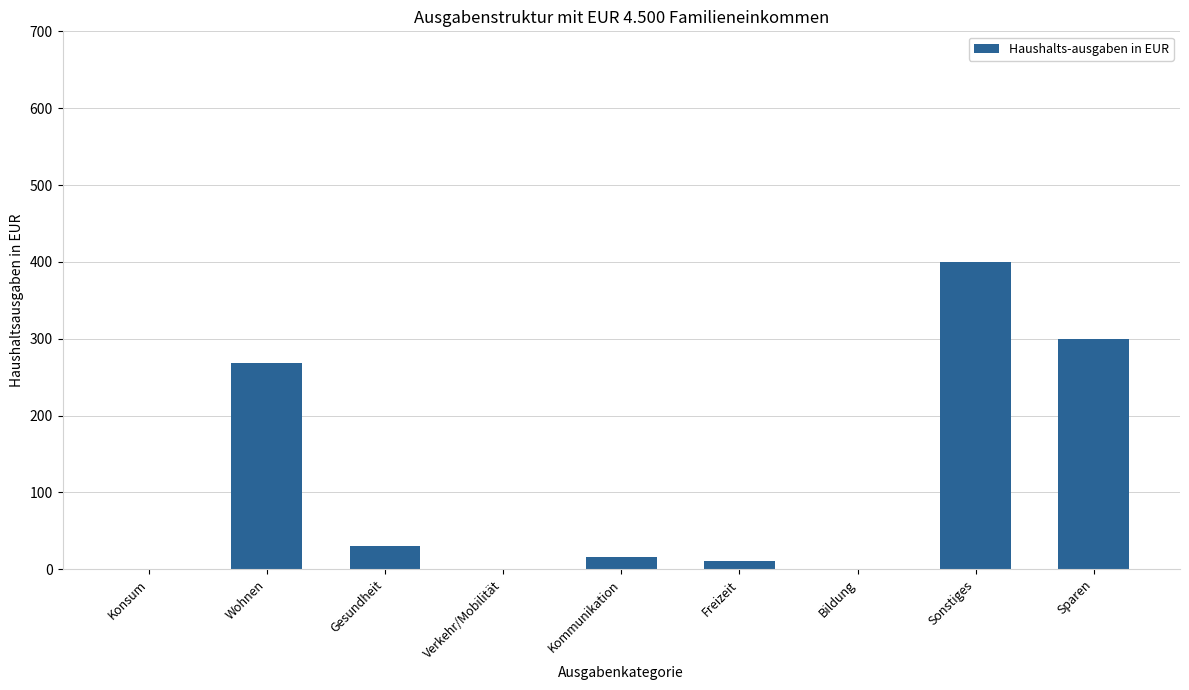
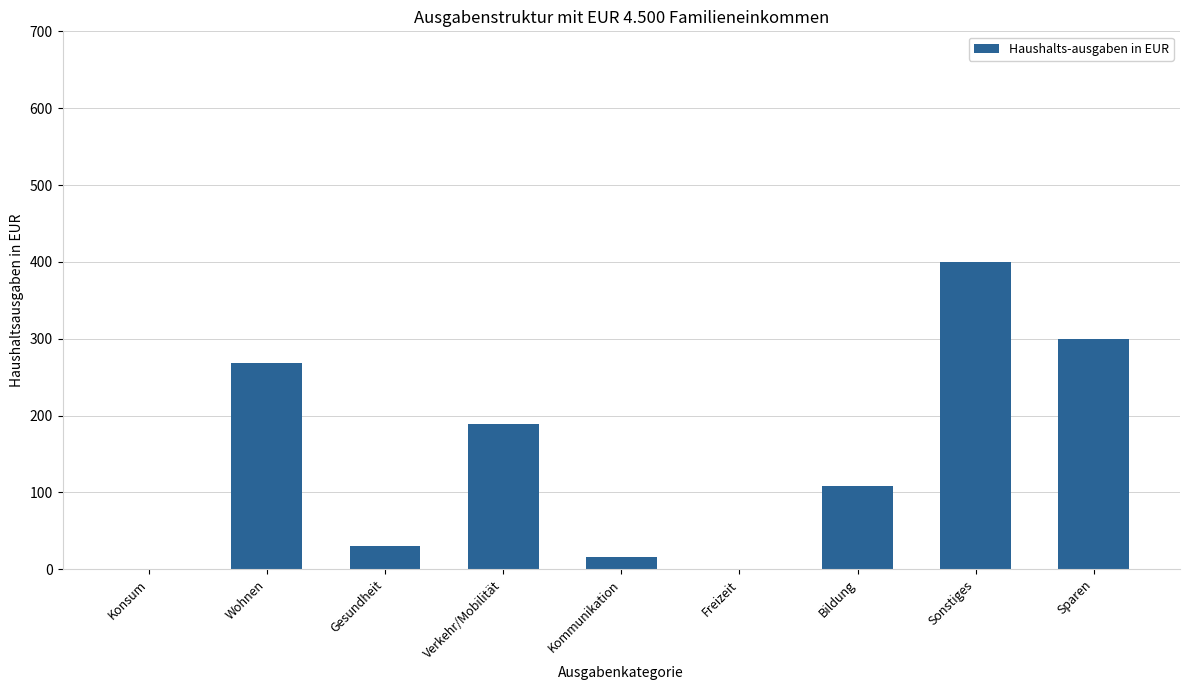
Verkehr/Mobilität: 0 -> 190
Freizeit: 10 -> 0
Bildung: 0 -> 110
